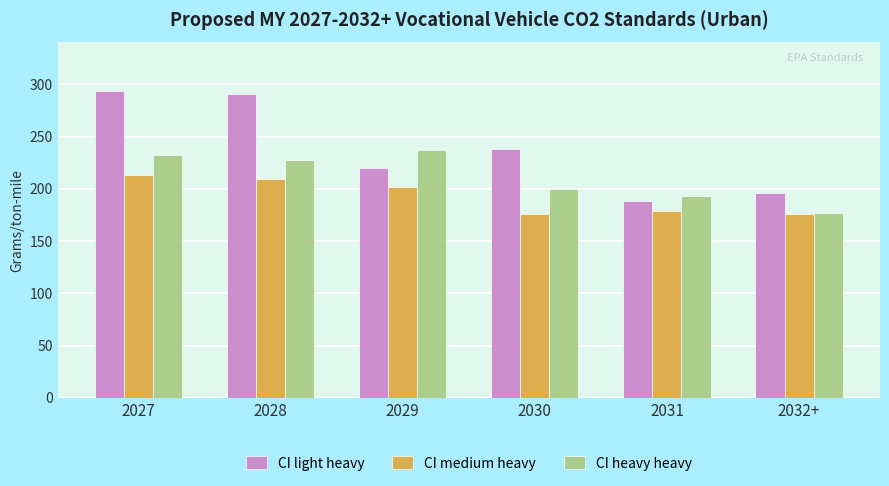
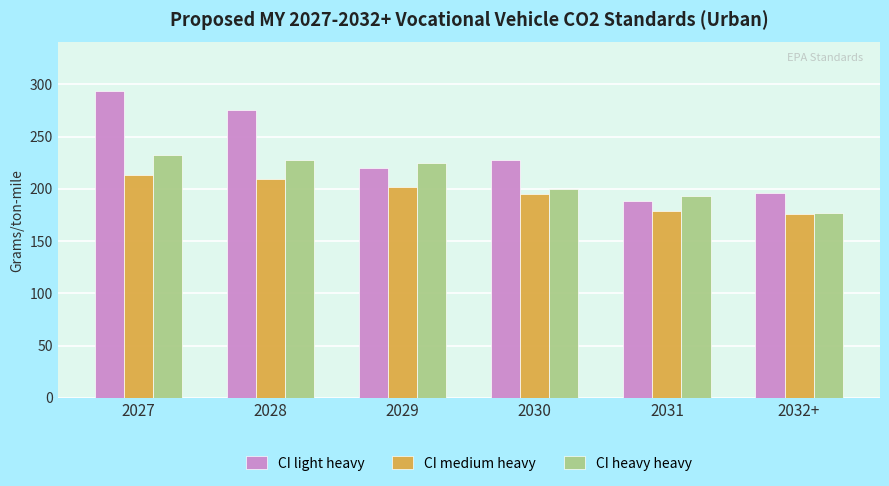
CI light heavy, 2028: 291 -> 275
CI heavy heavy, 2029: 237 -> 225
CI light heavy, 2030: 238 -> 228
CI medium heavy, 2030: 176 -> 195
